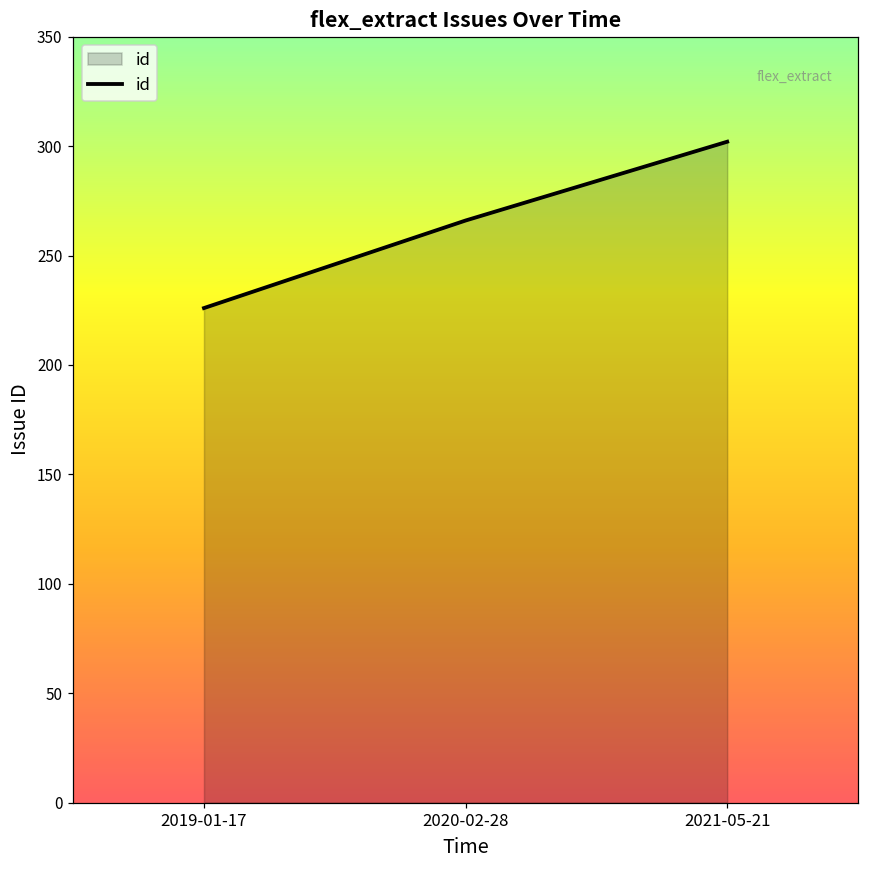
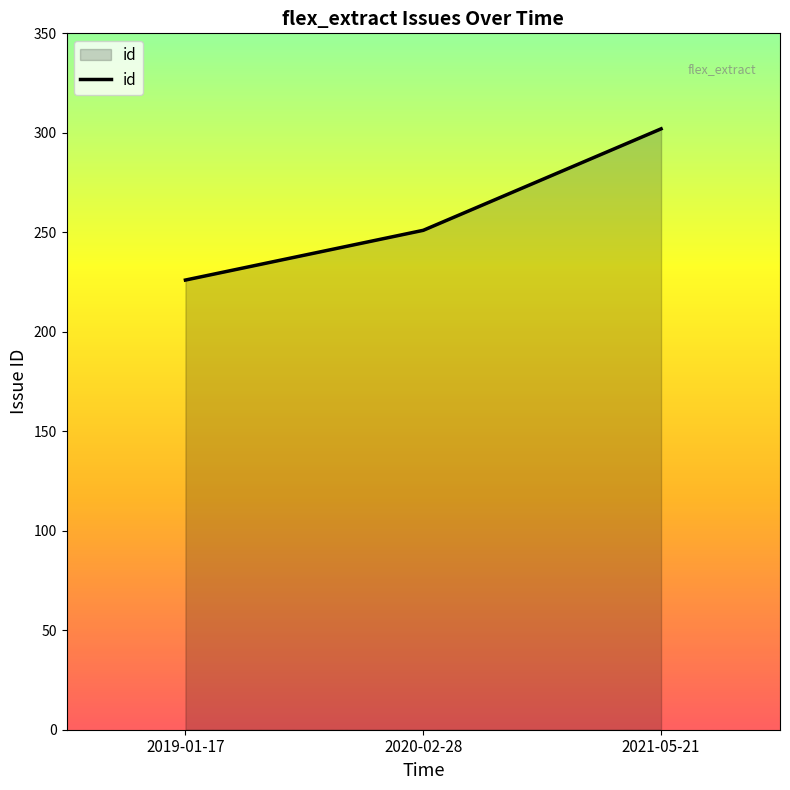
2020-02-28: 266 -> 251
